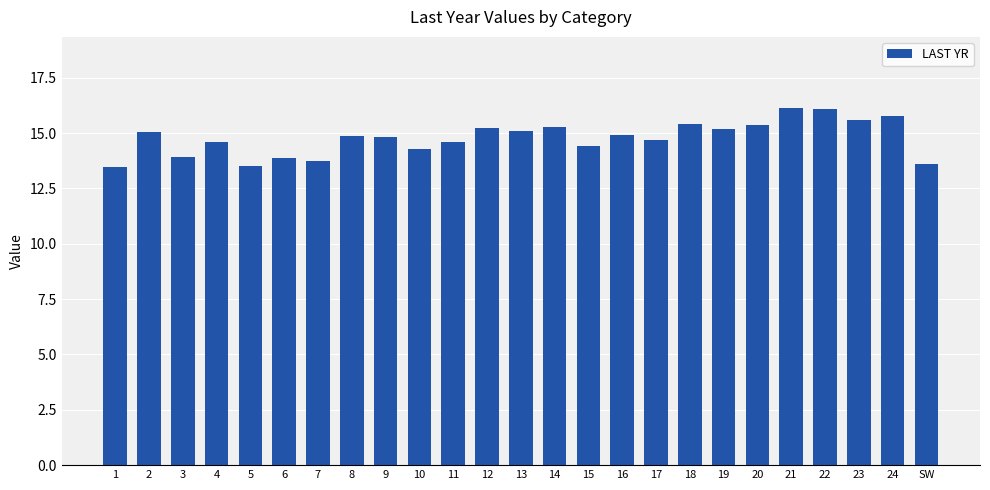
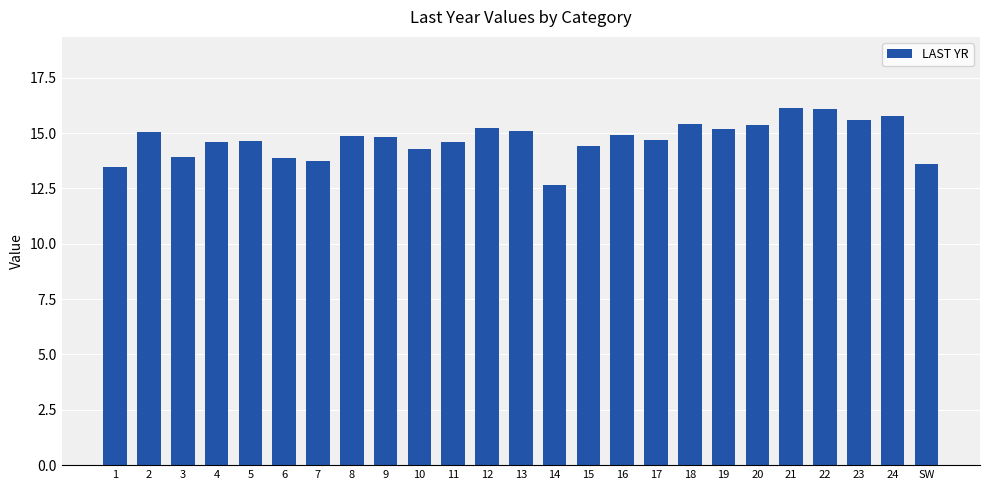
5: 13.5 -> 14.6
14: 15.3 -> 12.7
